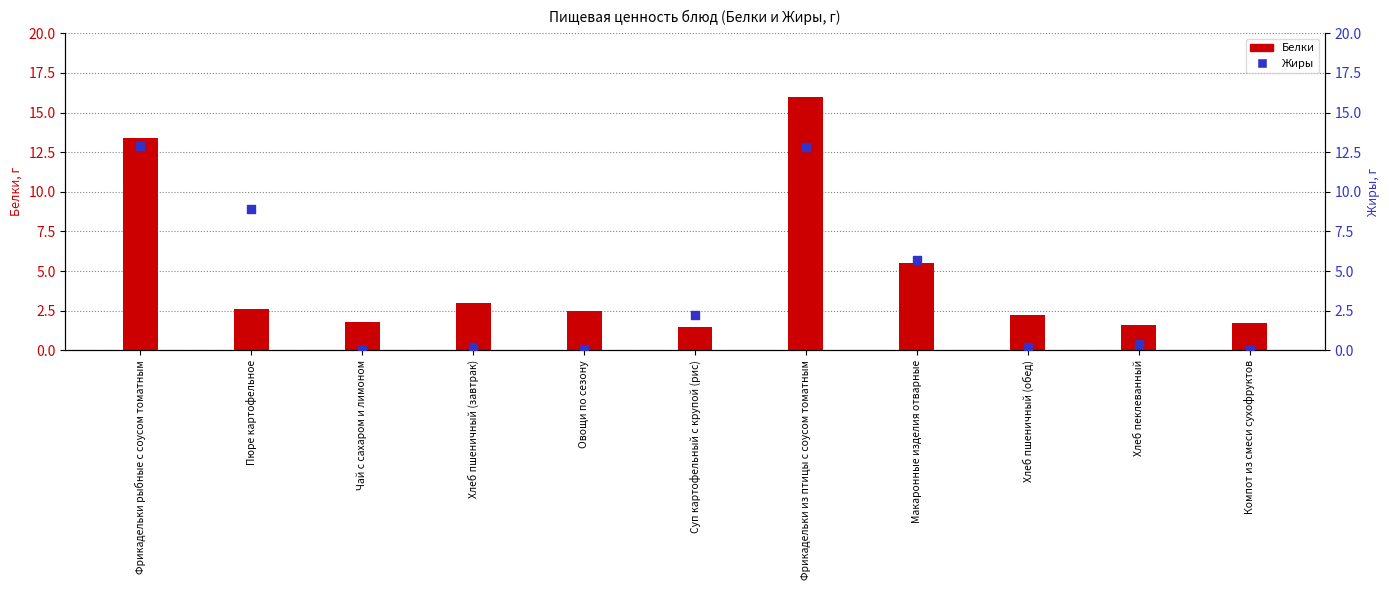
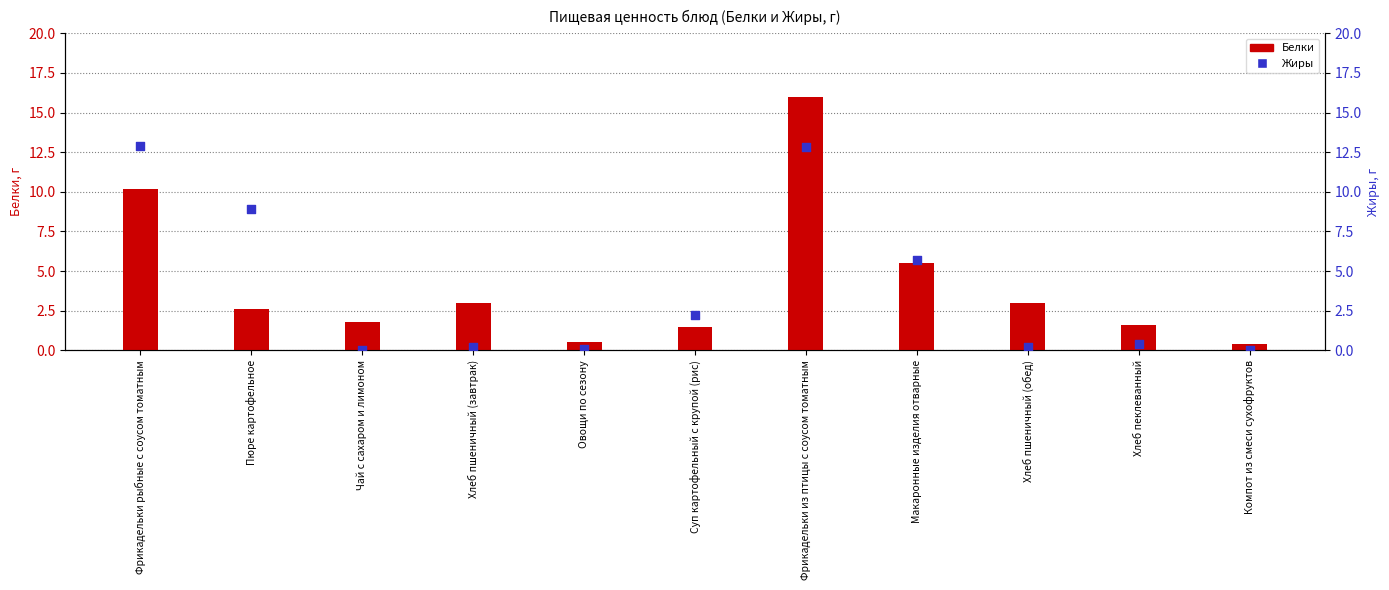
Белки, Фрикадельки рыбные с соусом томатным: 13.4 -> 10.2
Белки, Овощи по сезону: 2.5 -> 0.5
Белки, Хлеб пшеничный (обед): 2.2 -> 3.0
Белки, Компот из смеси сухофруктов: 1.7 -> 0.4
